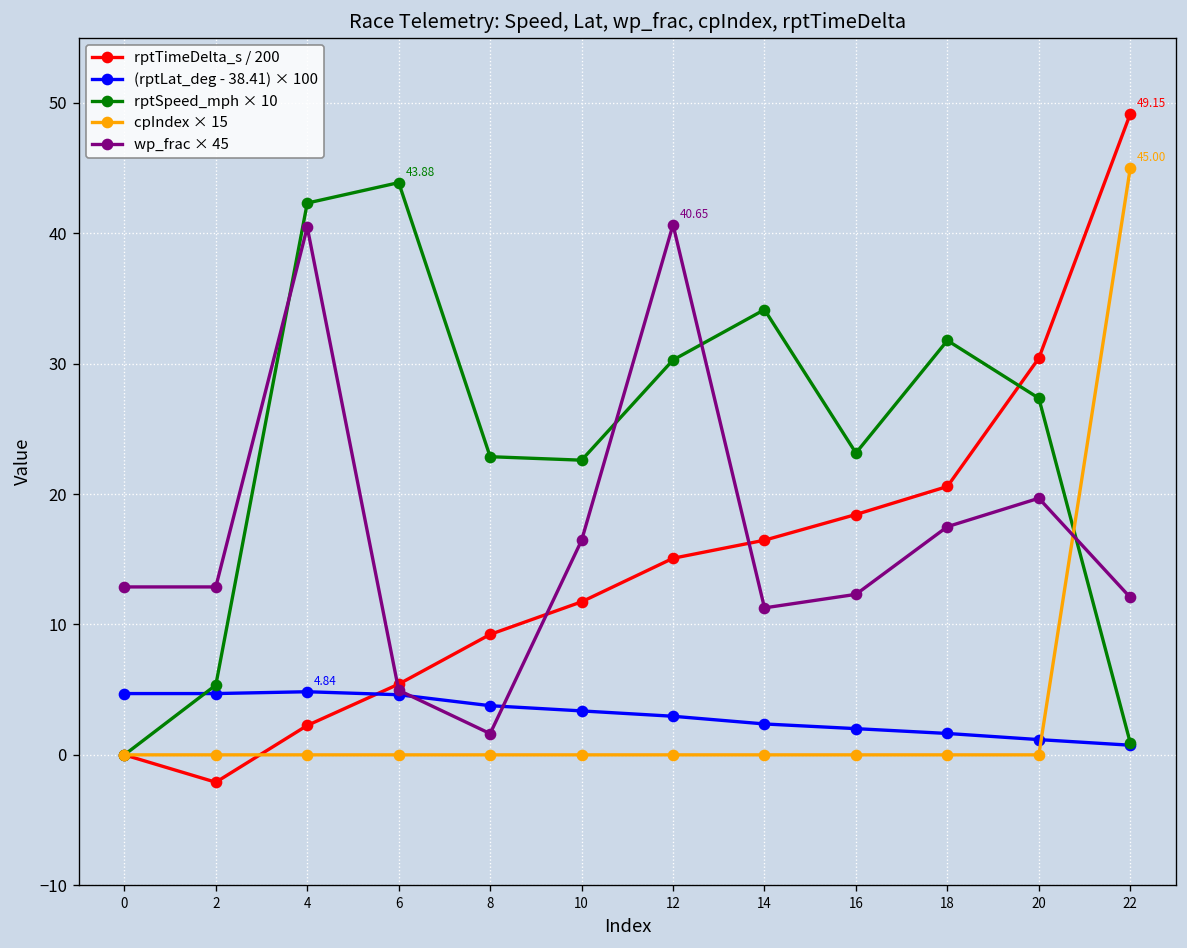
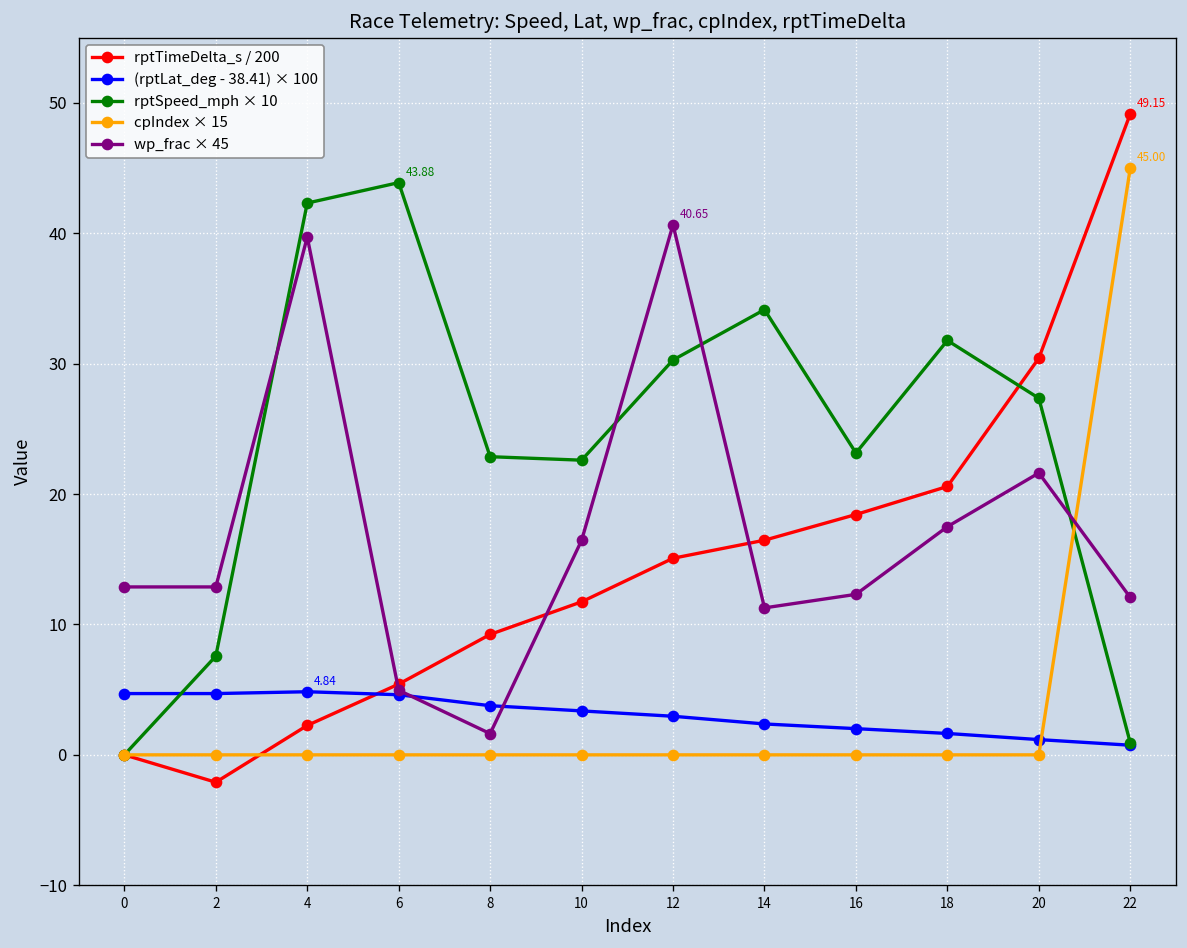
rptSpeed_mph × 10, 2: 5.3 -> 7.6
wp_frac × 45, 4: 40.5 -> 39.7
wp_frac × 45, 20: 19.7 -> 21.6
